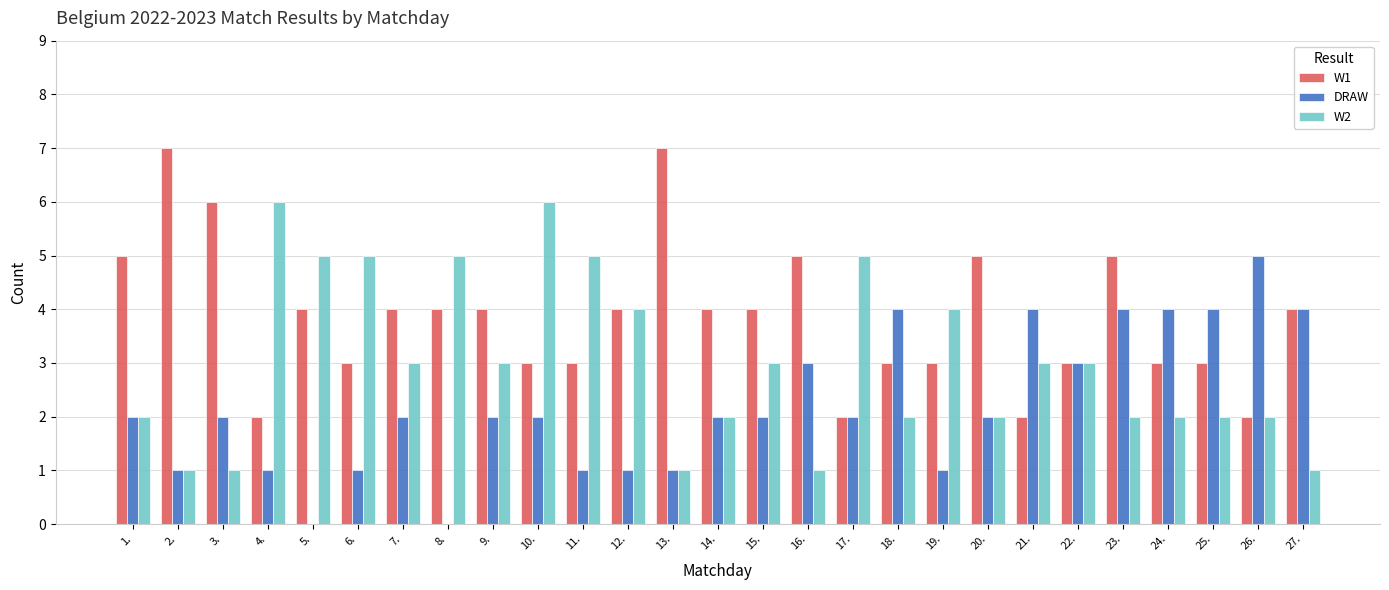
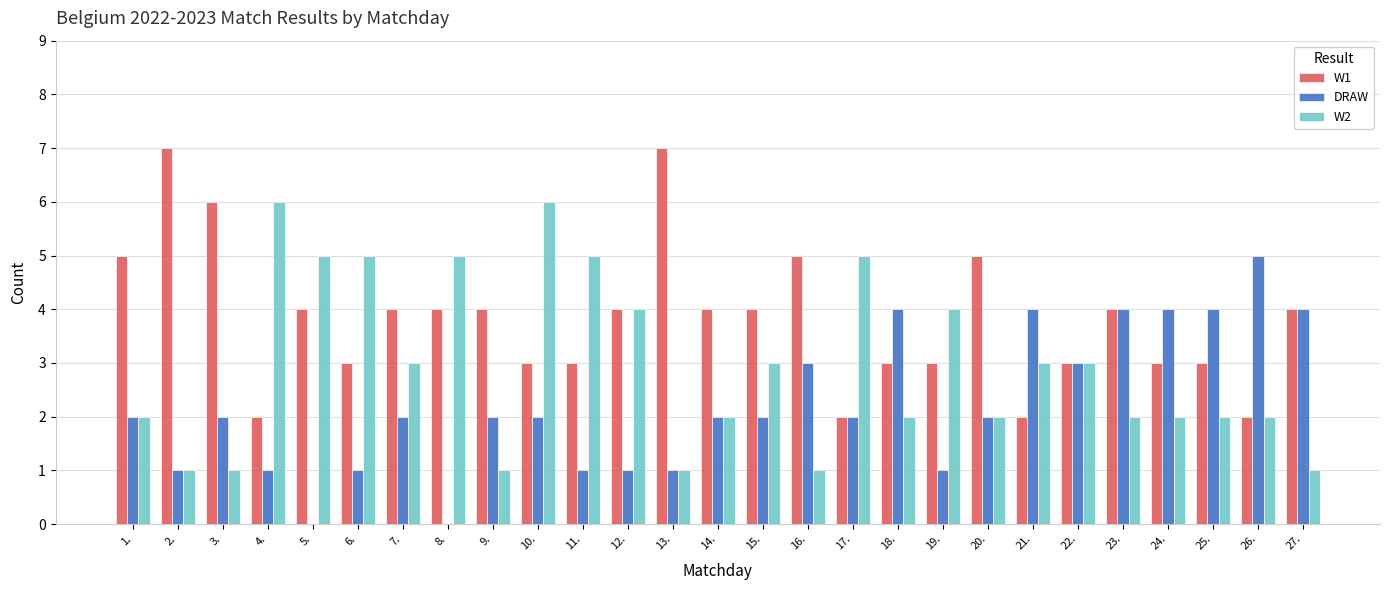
W2, 9.: 3 -> 1
W1, 23.: 5 -> 4
